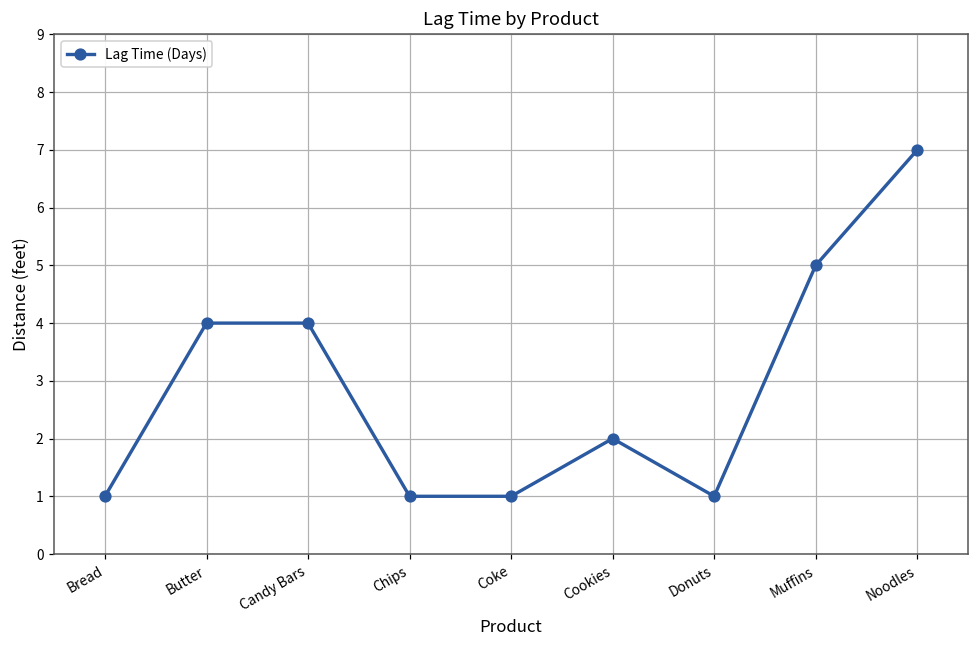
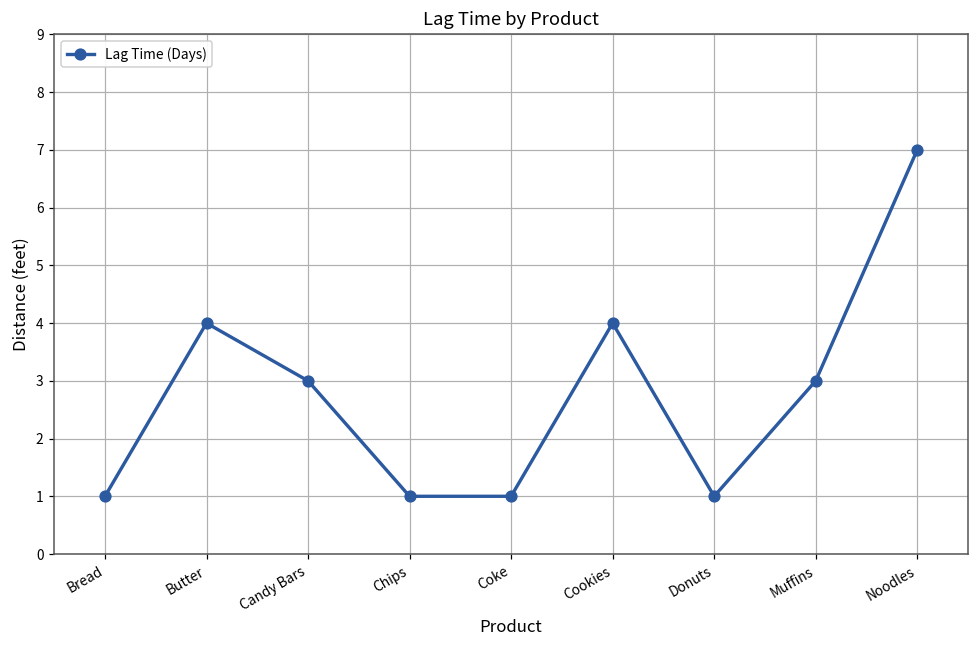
Candy Bars: 4 -> 3
Cookies: 2 -> 4
Muffins: 5 -> 3
